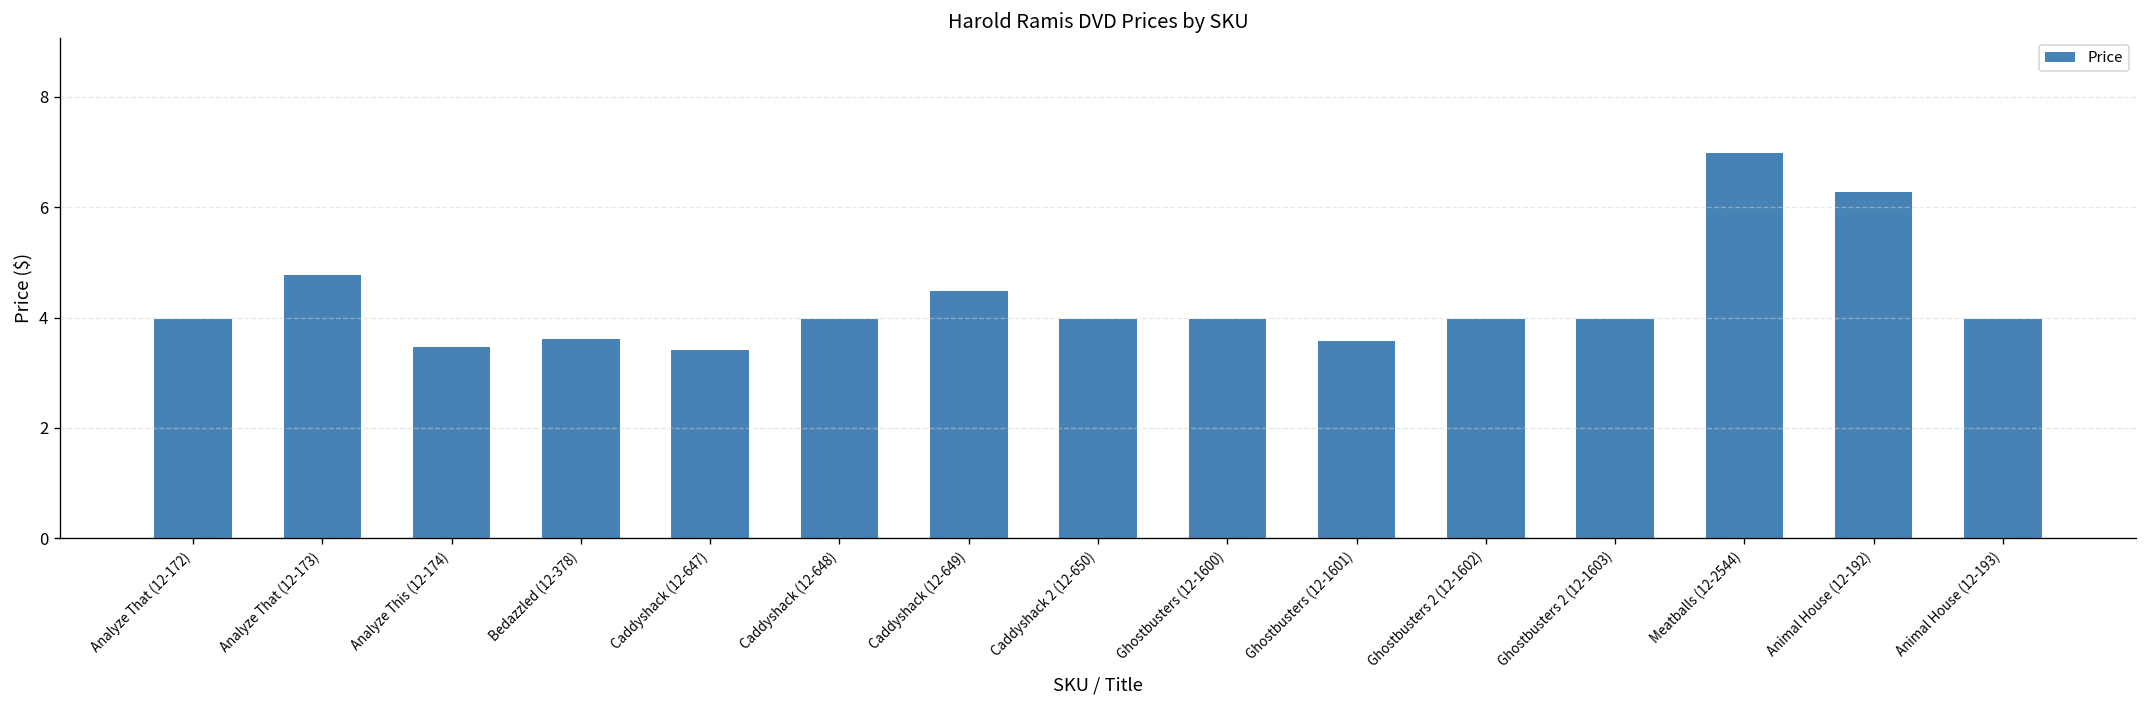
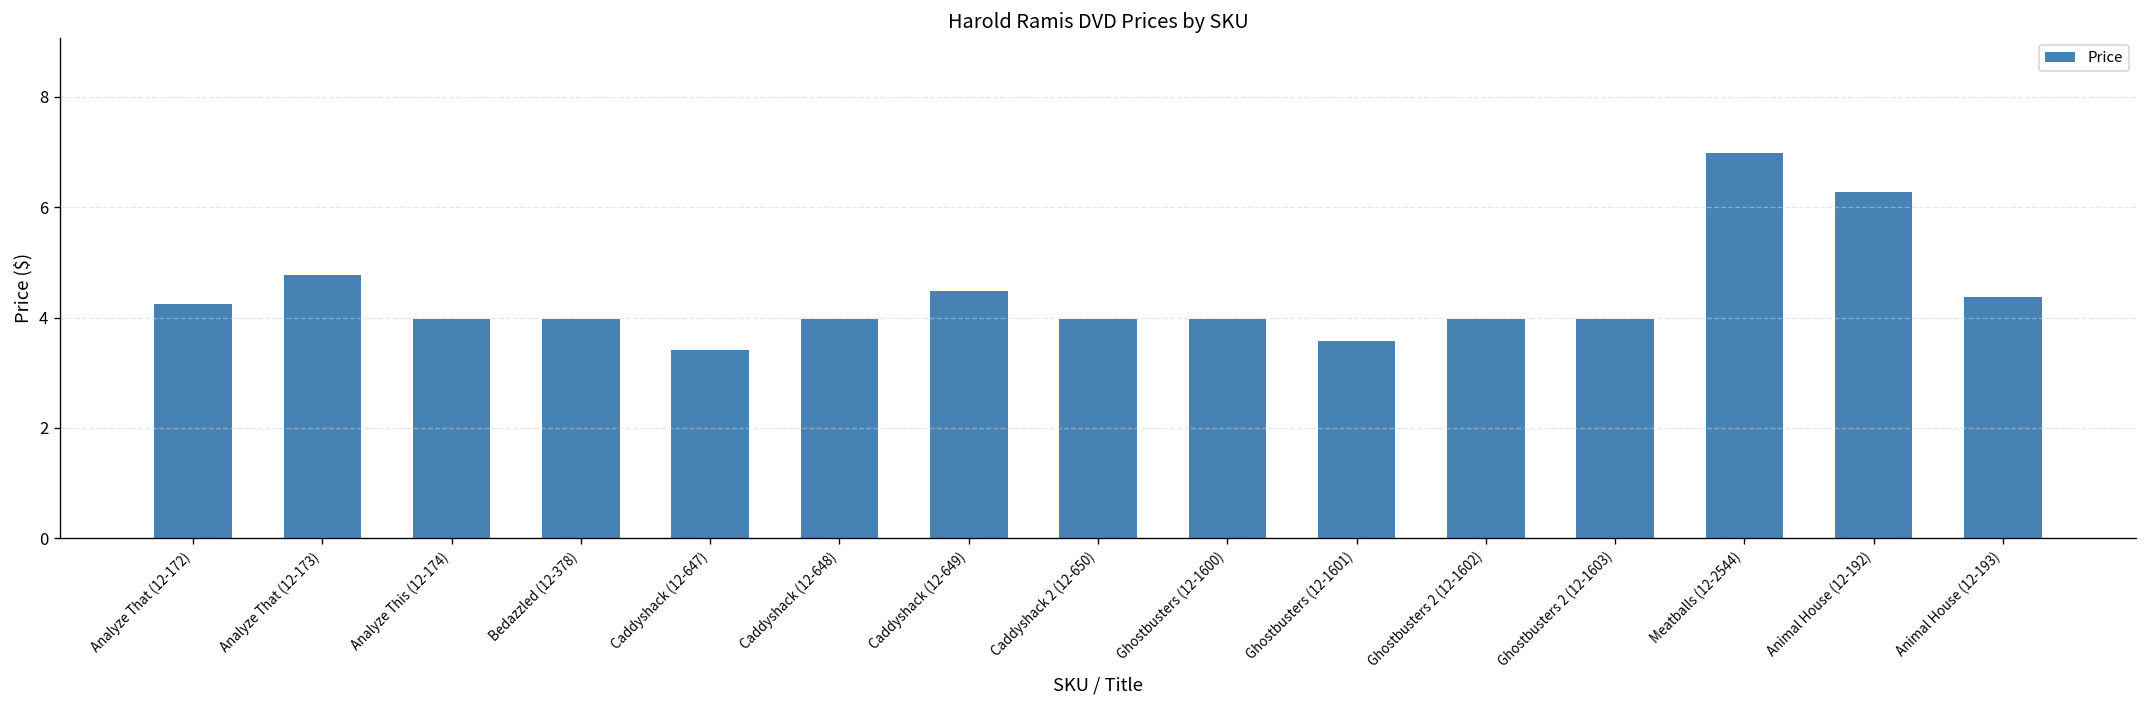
Analyze That (12-172): 4.0 -> 4.2
Analyze This (12-174): 3.5 -> 4.0
Bedazzled (12-378): 3.6 -> 4.0
Animal House (12-193): 4.0 -> 4.4
